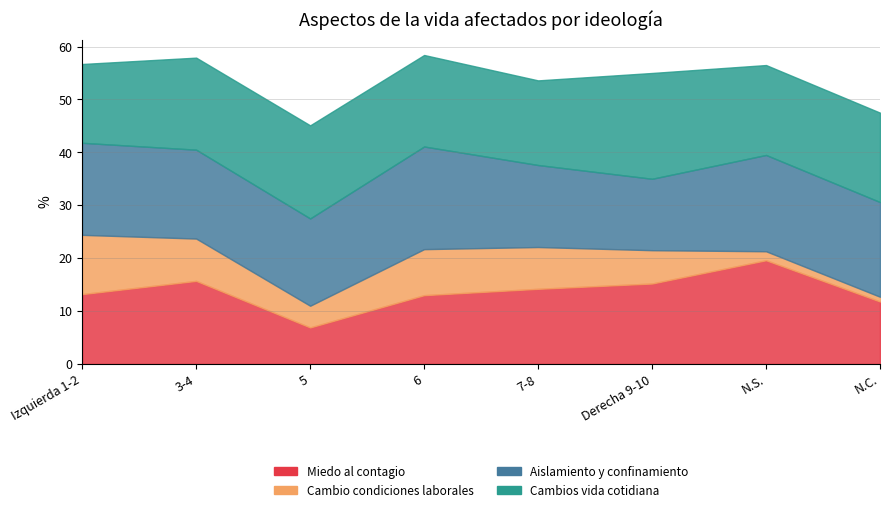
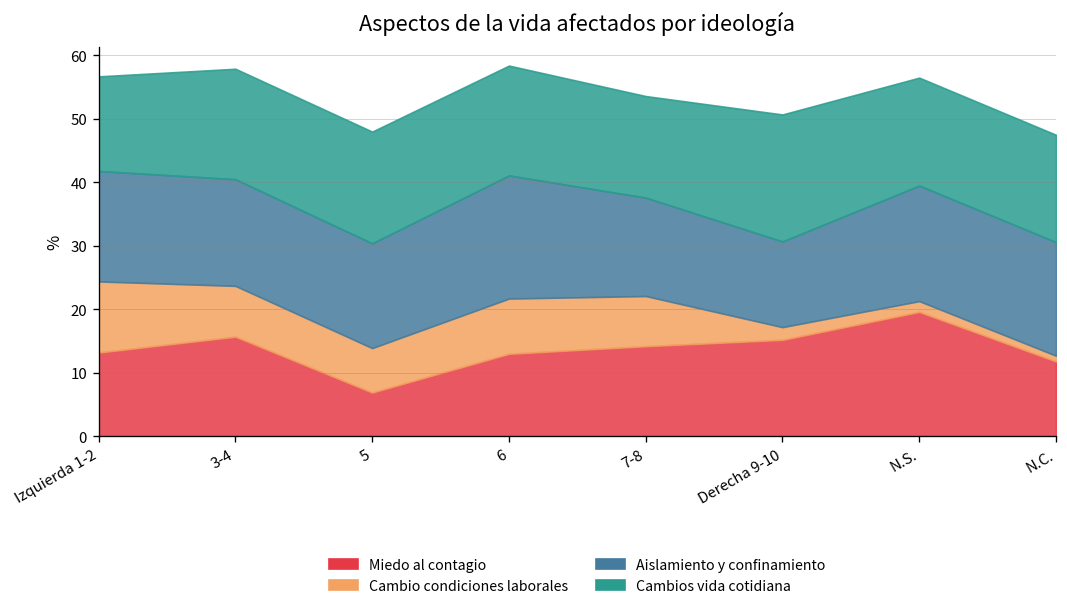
Cambio condiciones laborales, 5: 4 -> 7
Cambio condiciones laborales, Derecha 9-10: 6 -> 2
